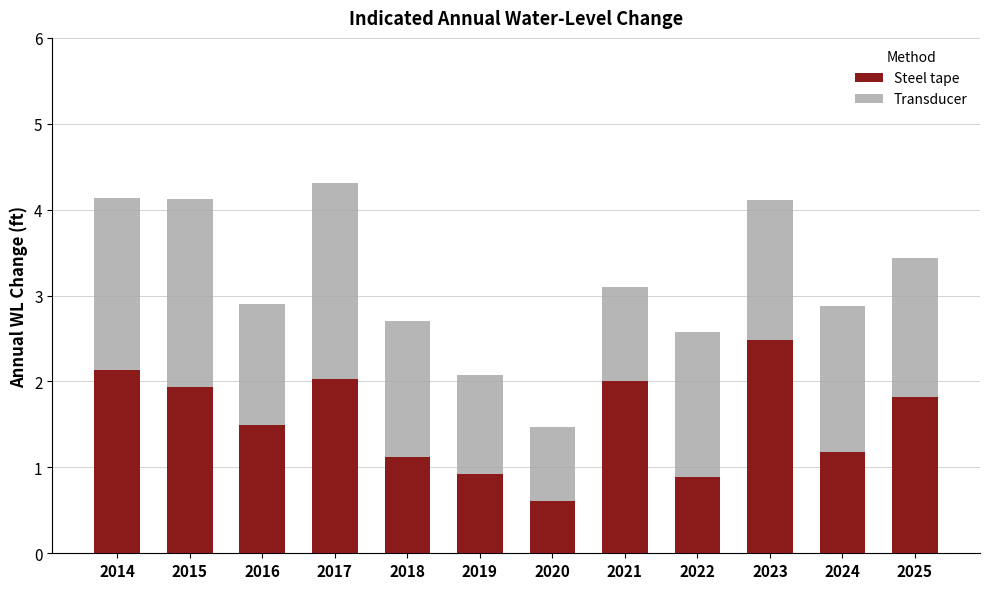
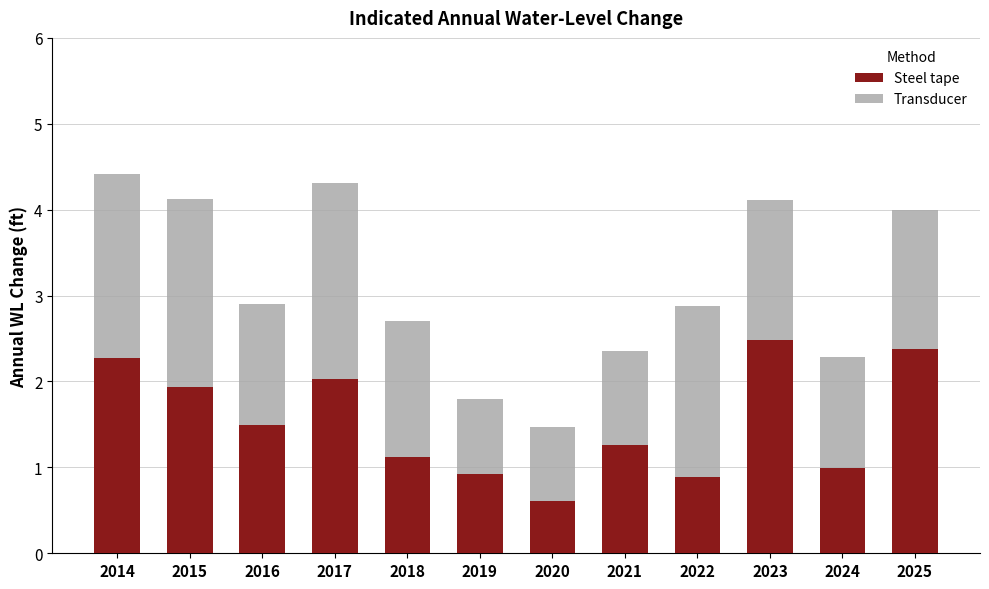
Steel tape, 2014: 2.1 -> 2.3
Transducer, 2014: 2.0 -> 2.1
Transducer, 2019: 1.2 -> 0.9
Steel tape, 2021: 2.0 -> 1.3
Transducer, 2022: 1.7 -> 2.0
Steel tape, 2024: 1.2 -> 1.0
Transducer, 2024: 1.7 -> 1.3
Steel tape, 2025: 1.8 -> 2.4
